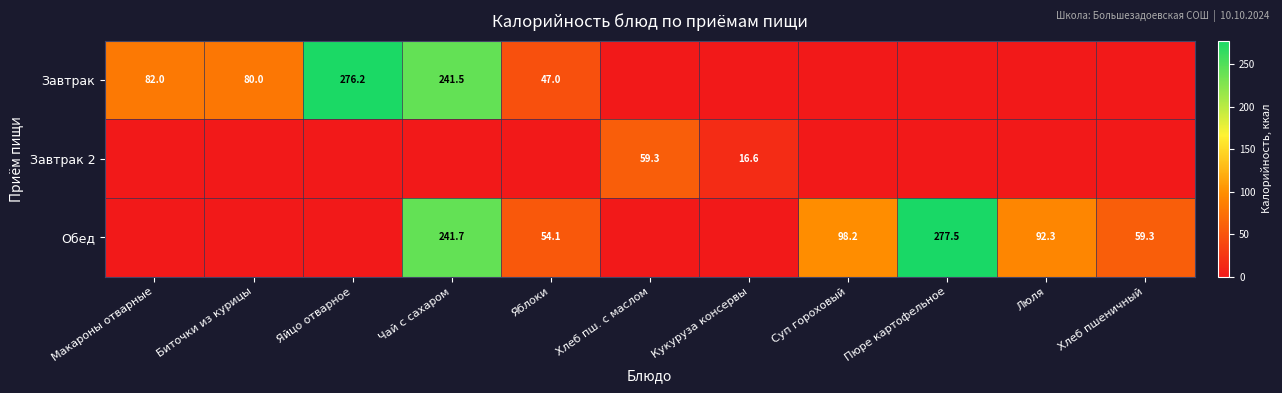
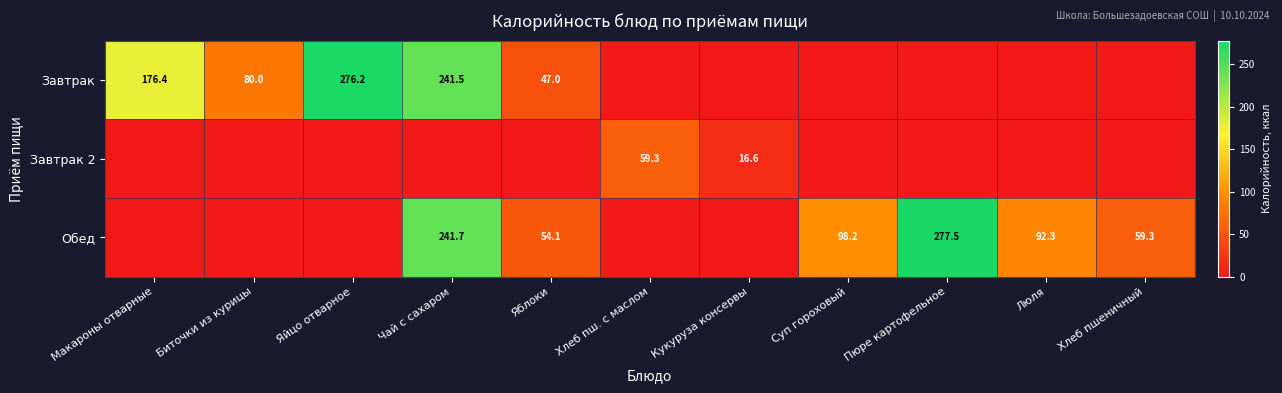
Завтрак, Макароны отварные: 82.0 -> 176.4
